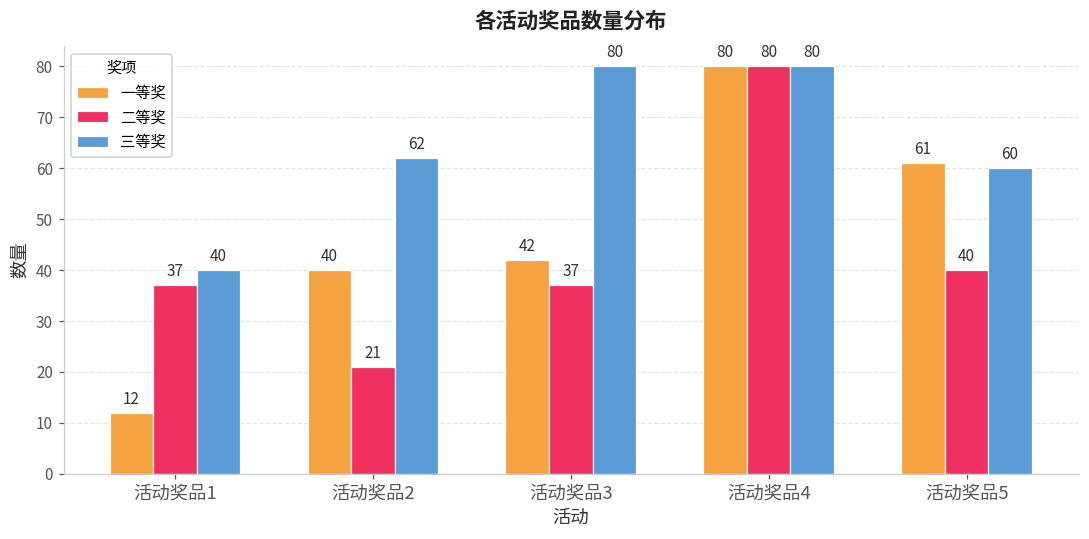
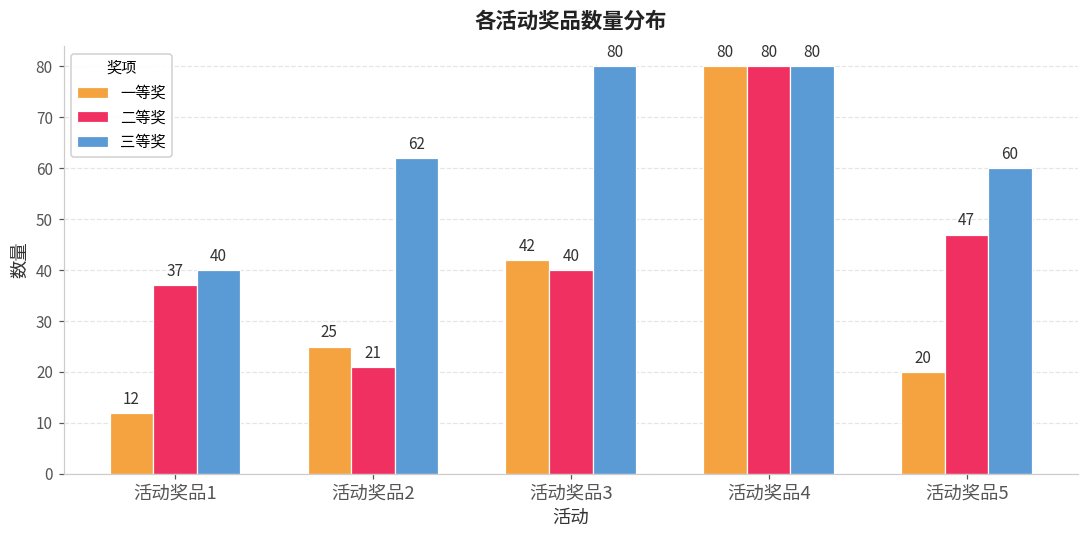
一等奖, 活动奖品2: 40 -> 25
二等奖, 活动奖品3: 37 -> 40
一等奖, 活动奖品5: 61 -> 20
二等奖, 活动奖品5: 40 -> 47
